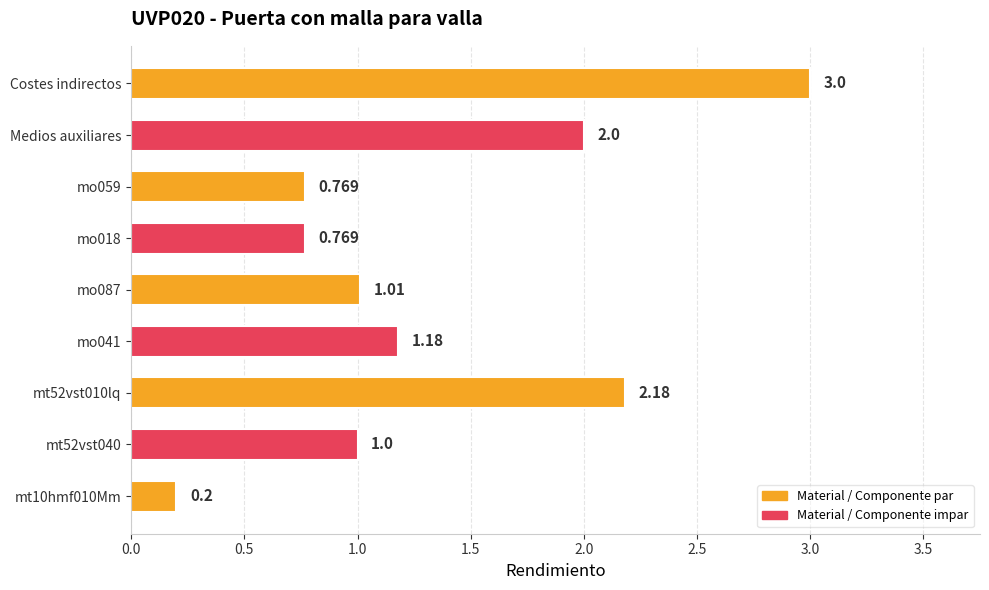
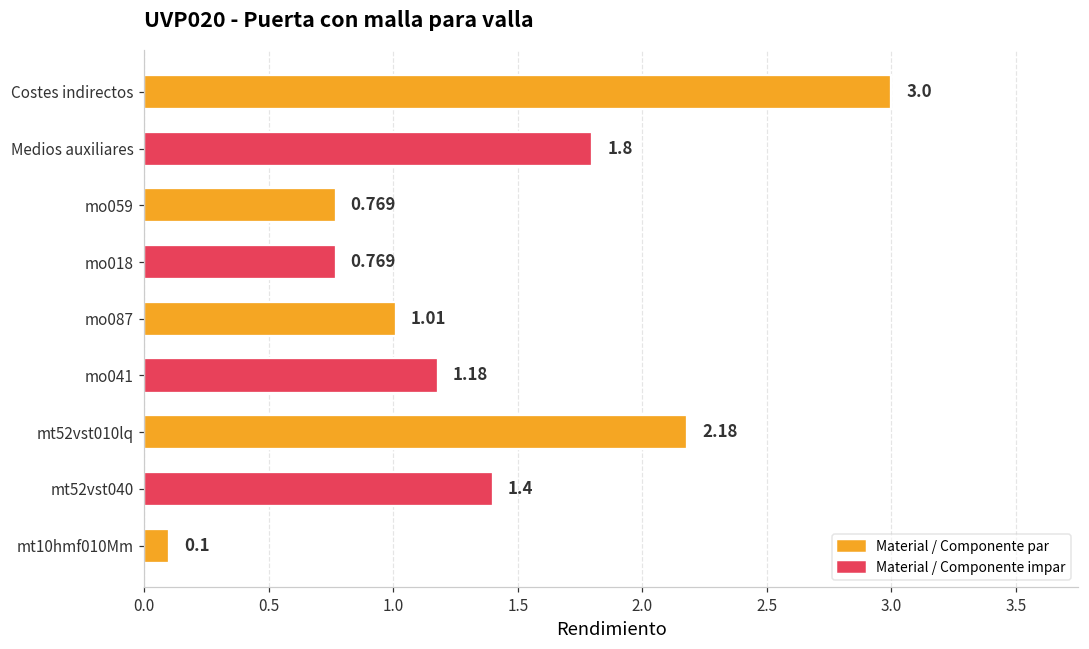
Medios auxiliares: 2.0 -> 1.8
mt52vst040: 1.0 -> 1.4
mt10hmf010Mm: 0.2 -> 0.1
